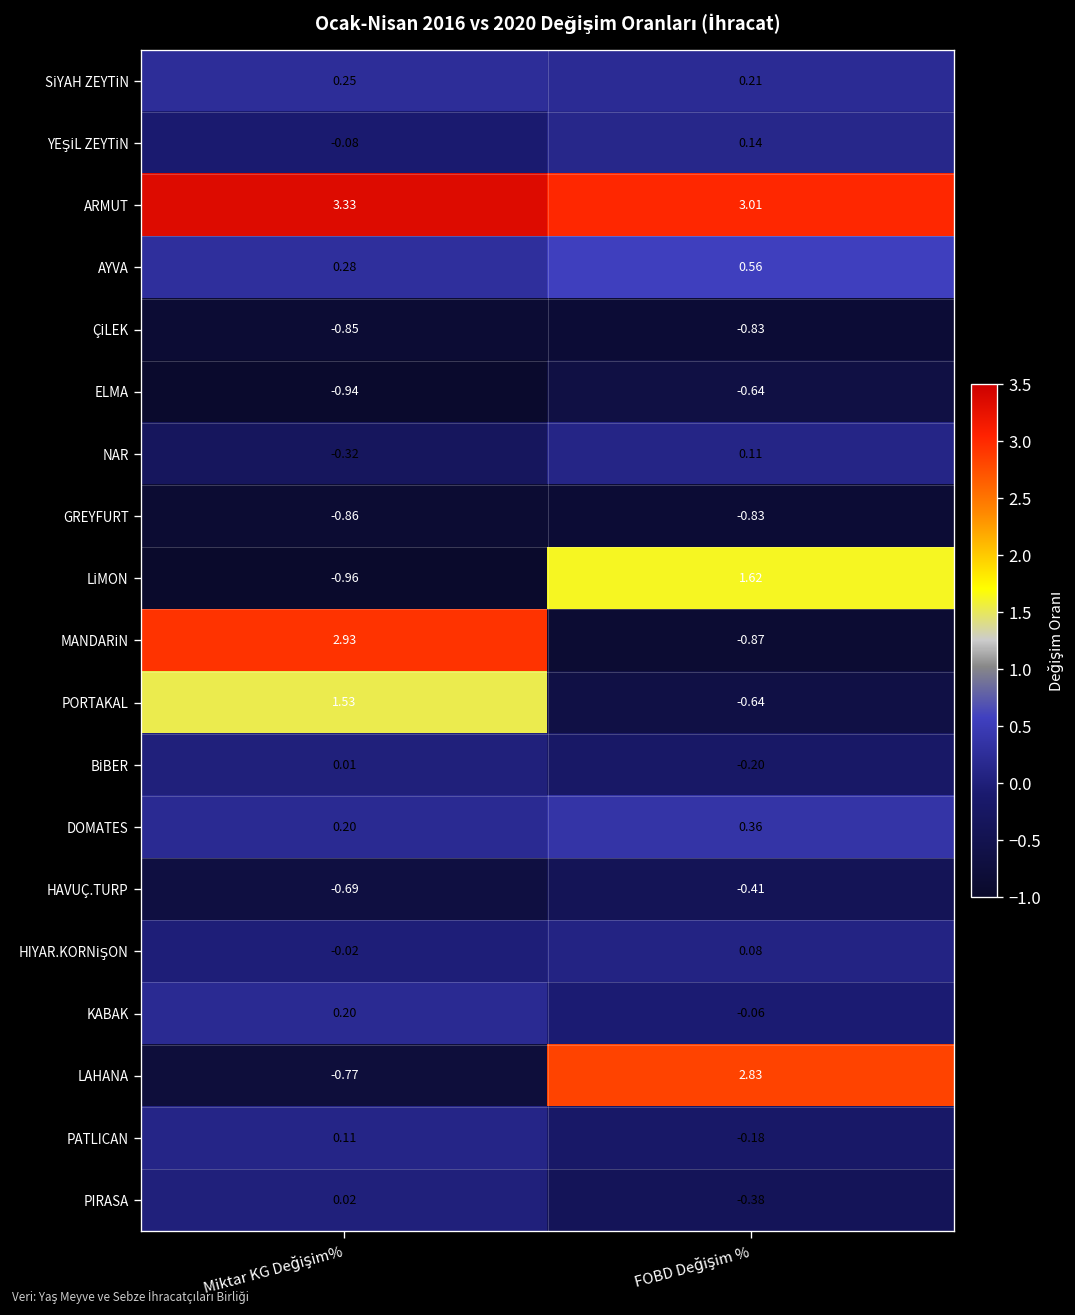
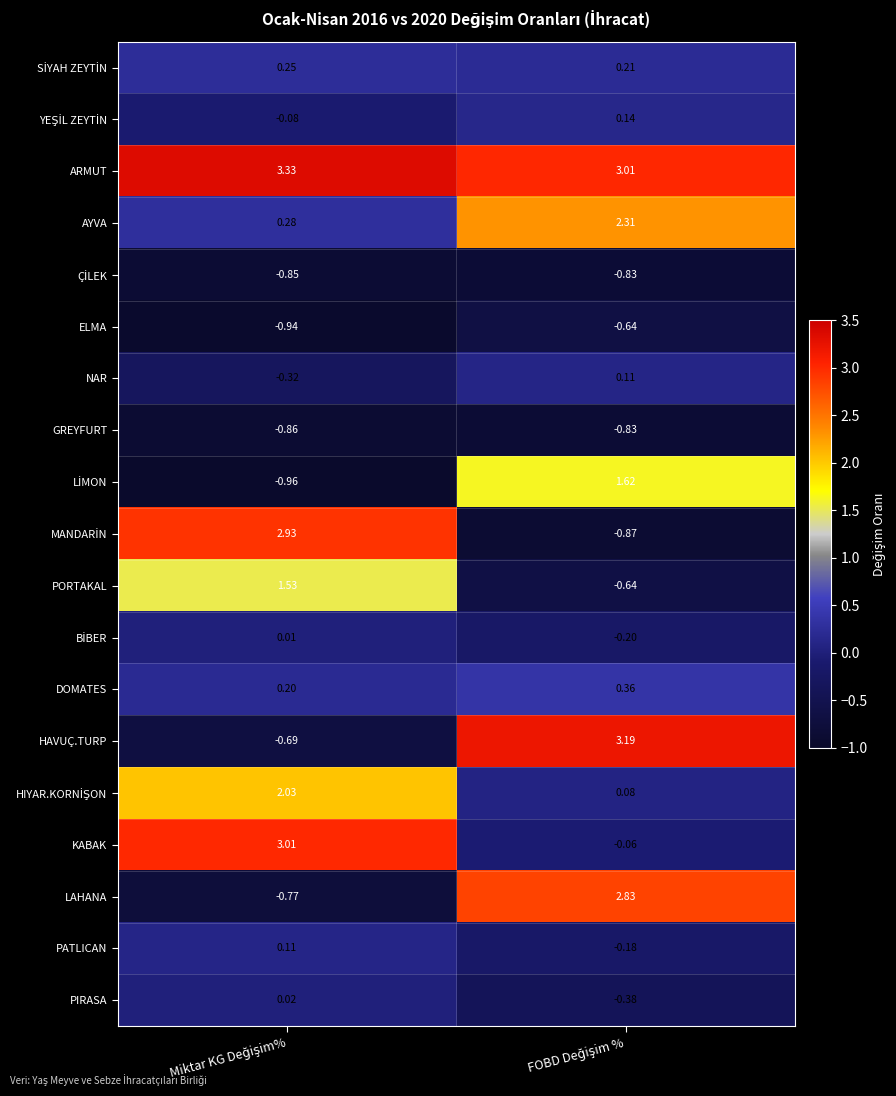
AYVA, FOBD Değişim %: 0.56 -> 2.31
HAVUÇ.TURP, FOBD Değişim %: -0.41 -> 3.19
HIYAR.KORNİŞON, Miktar KG Değişim%: -0.02 -> 2.03
KABAK, Miktar KG Değişim%: 0.20 -> 3.01
